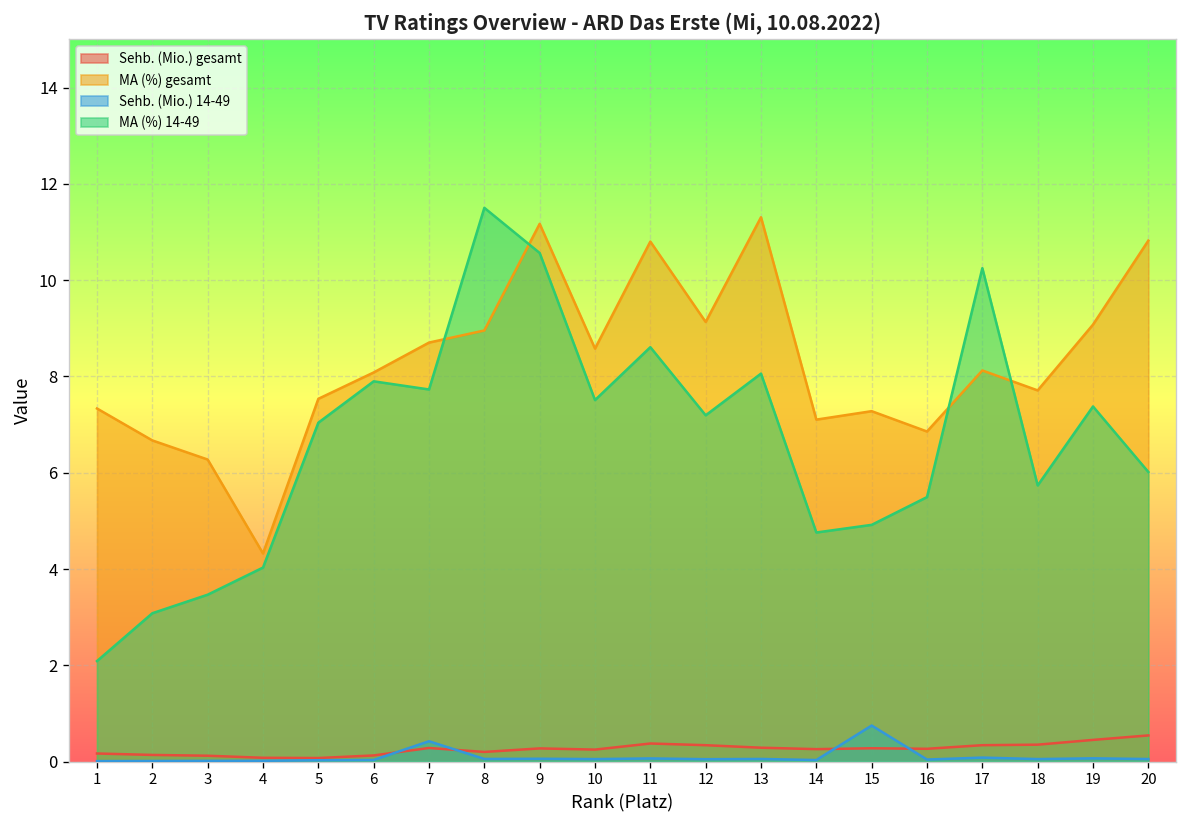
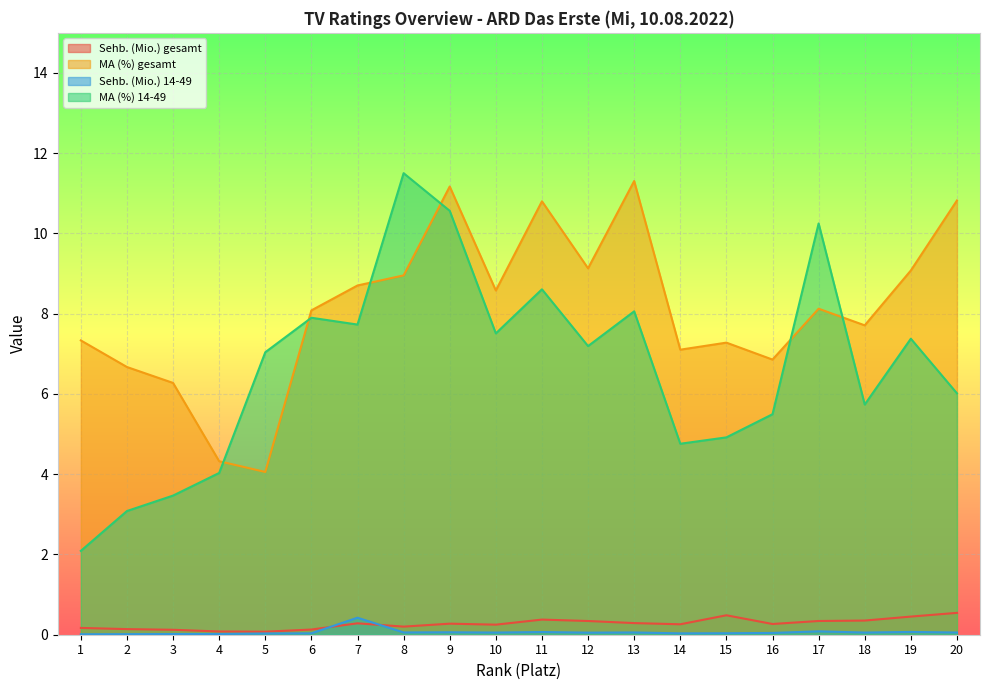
MA (%) gesamt, 5: 7.5 -> 4.1
Sehb. (Mio.) gesamt, 15: 0.3 -> 0.5
Sehb. (Mio.) 14-49, 15: 0.8 -> 0.0
